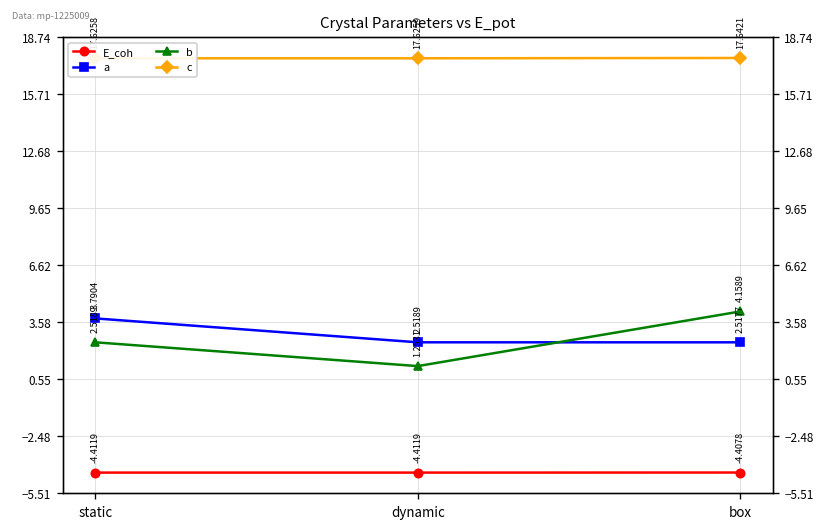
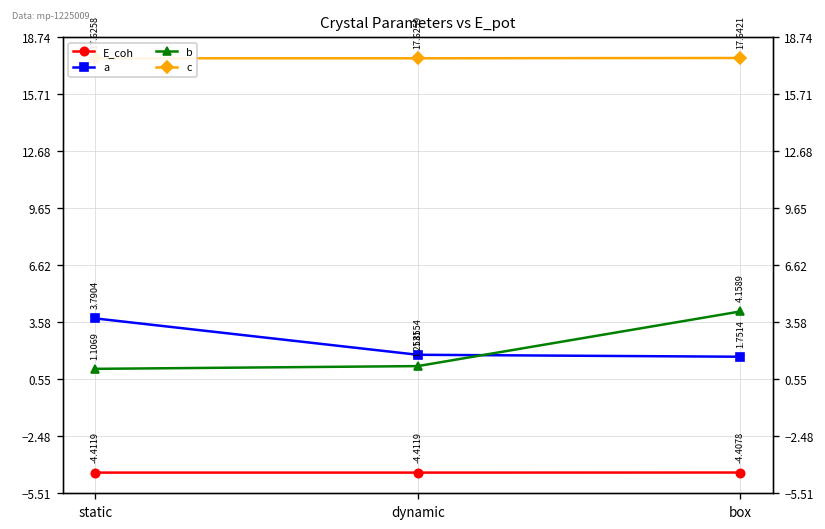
b, static: 2.5189 -> 1.1069
a, dynamic: 2.5189 -> 1.8554
a, box: 2.5177 -> 1.7514
